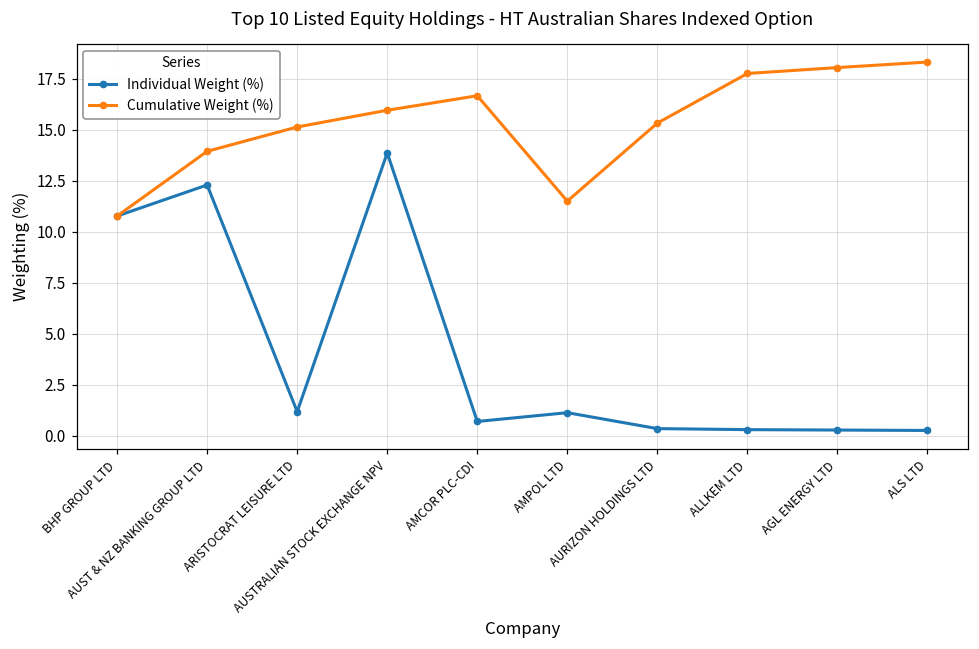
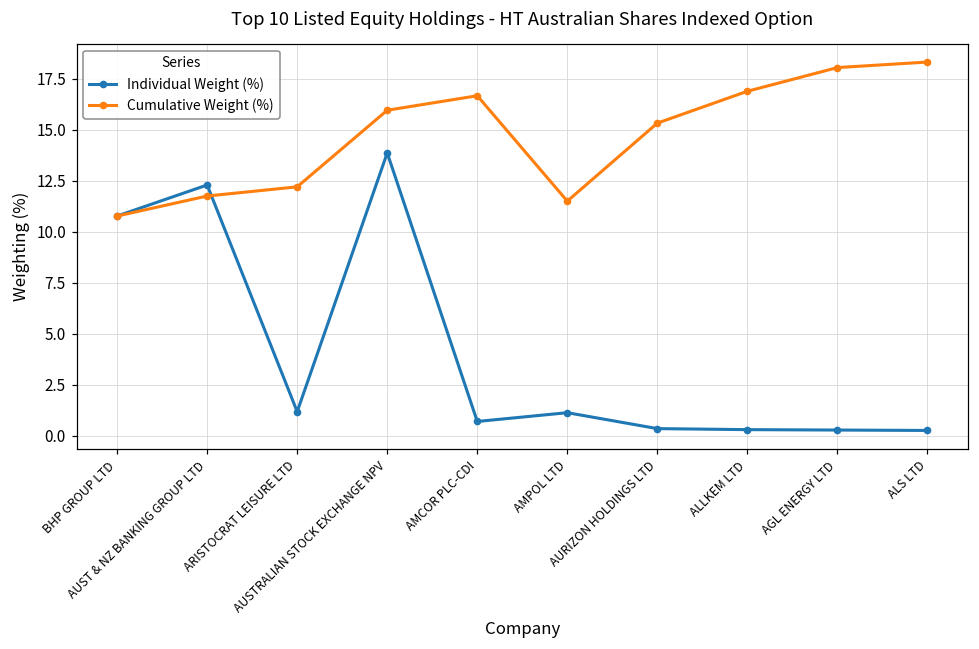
Cumulative Weight (%), AUST & NZ BANKING GROUP LTD: 13.9 -> 11.8
Cumulative Weight (%), ARISTOCRAT LEISURE LTD: 15.1 -> 12.2
Cumulative Weight (%), ALLKEM LTD: 17.8 -> 16.9
